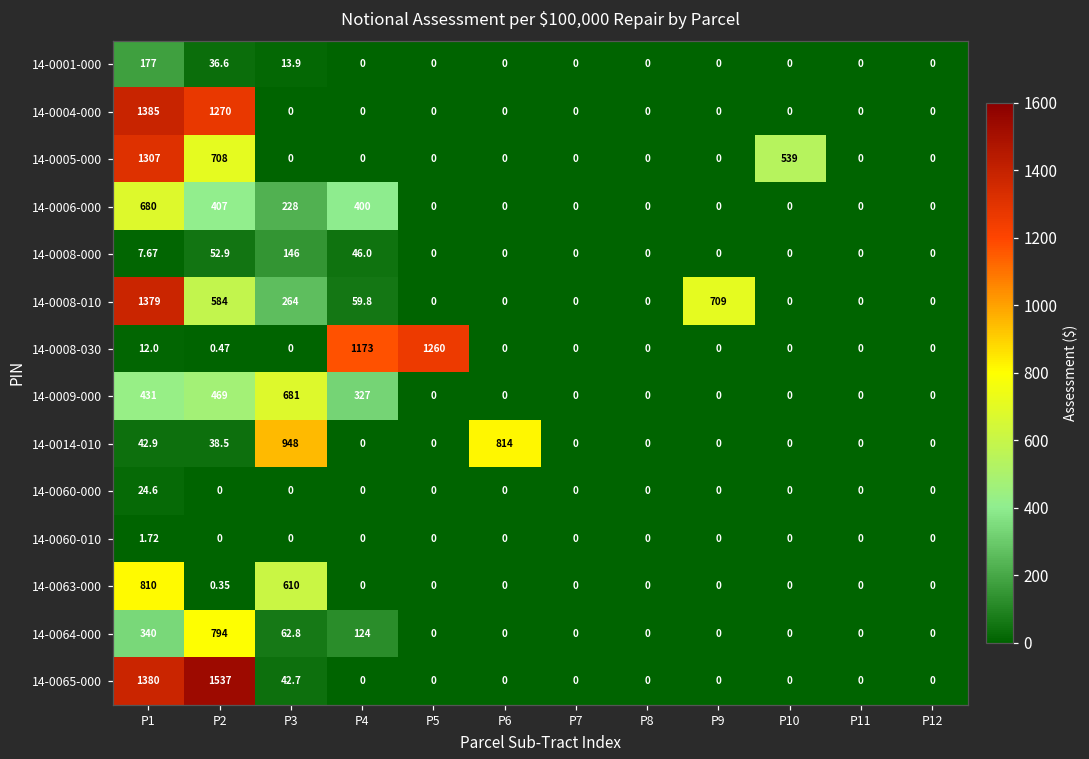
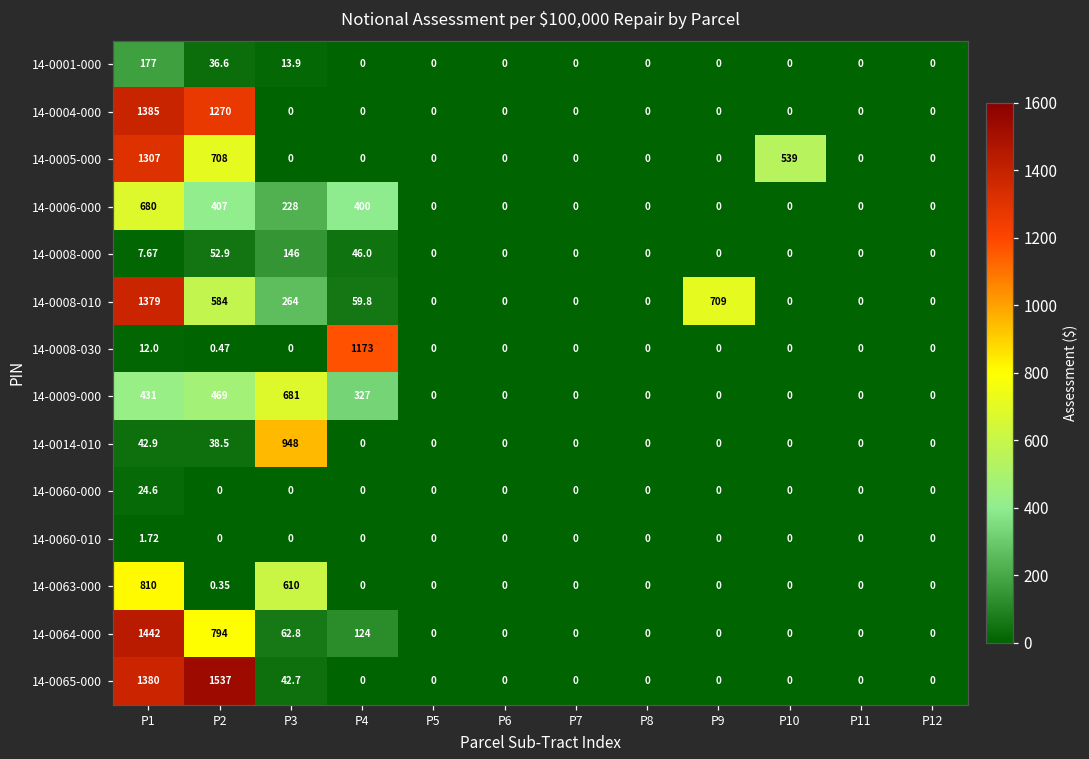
14-0008-030, P5: 1260 -> 0
14-0014-010, P6: 814 -> 0
14-0064-000, P1: 340 -> 1442
